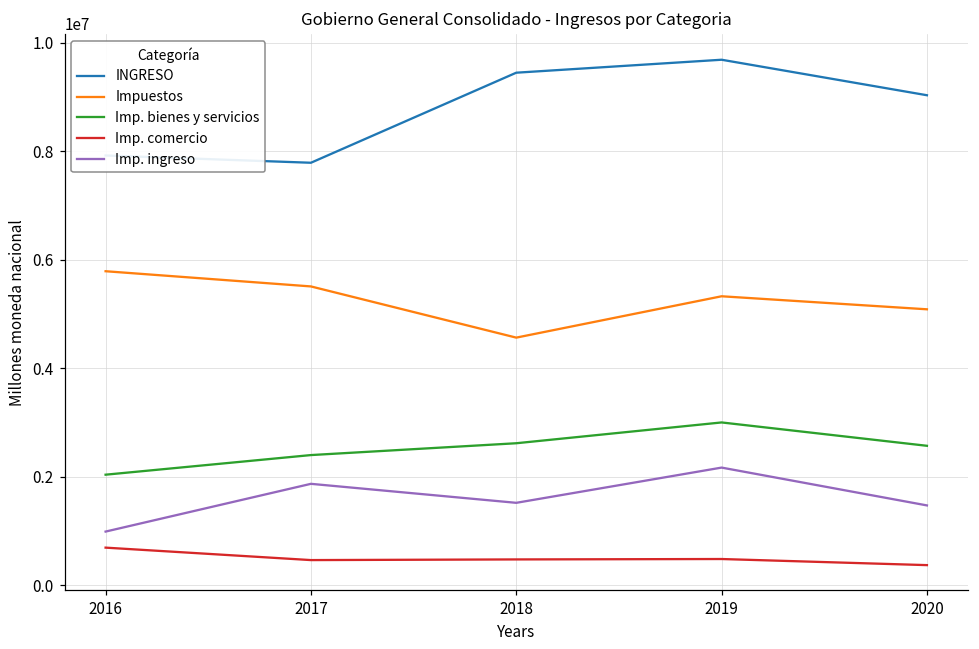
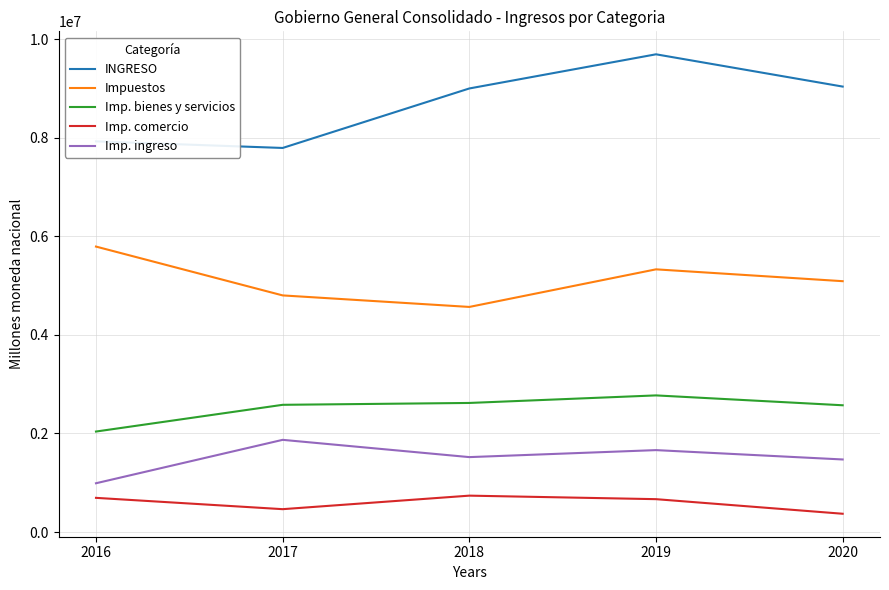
Impuestos, 2017: 5500000 -> 4800000
Imp. bienes y servicios, 2017: 2400000 -> 2600000
INGRESO, 2018: 9500000 -> 9000000
Imp. comercio, 2018: 500000 -> 700000
Imp. bienes y servicios, 2019: 3000000 -> 2800000
Imp. comercio, 2019: 500000 -> 700000
Imp. ingreso, 2019: 2200000 -> 1700000
